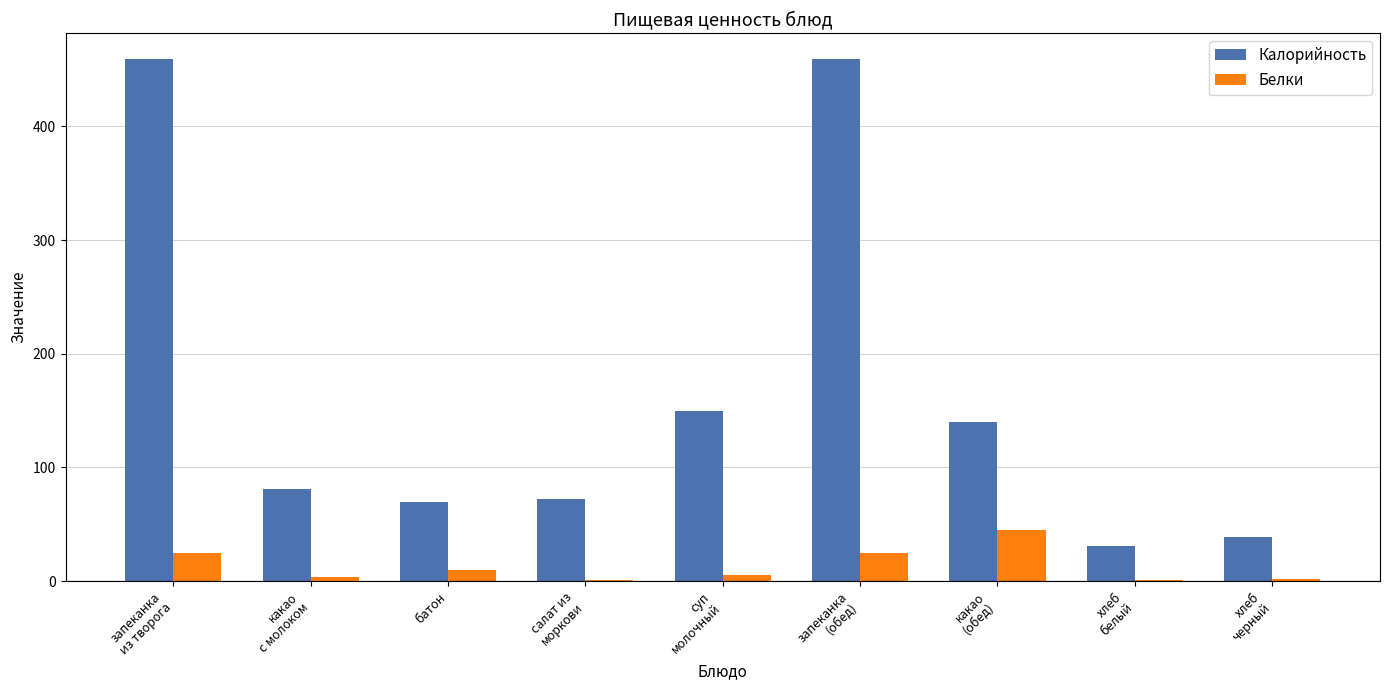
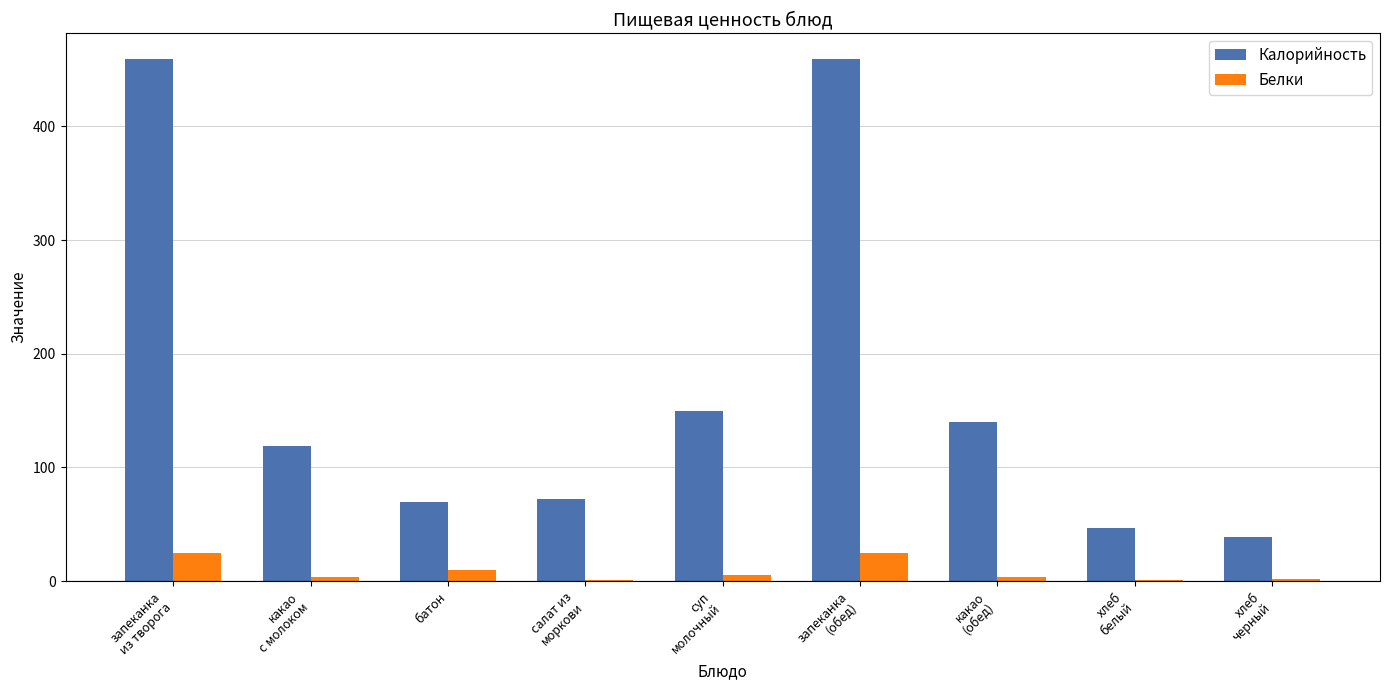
Калорийность, какао с молоком: 81 -> 119
Белки, какао (обед): 45 -> 4
Калорийность, хлеб белый: 31 -> 47
